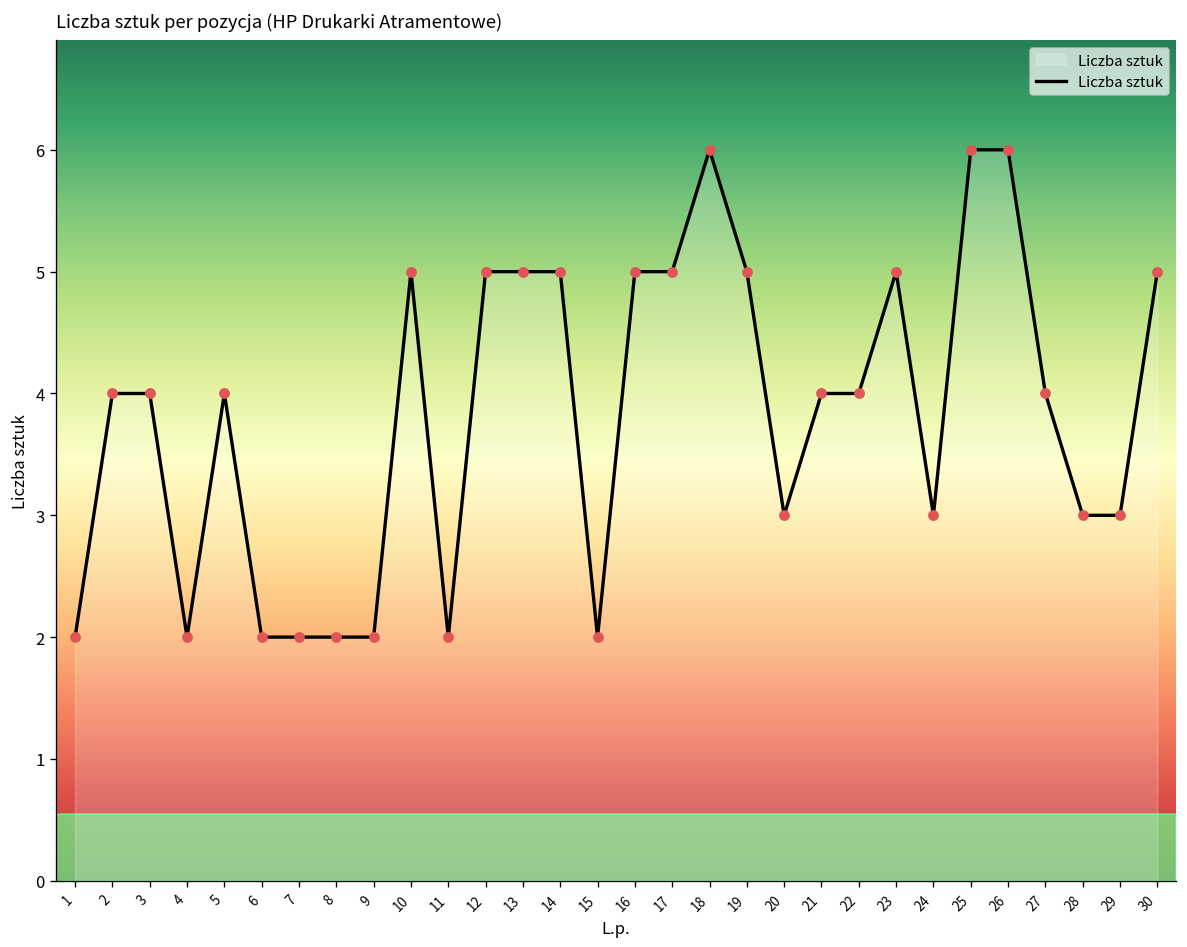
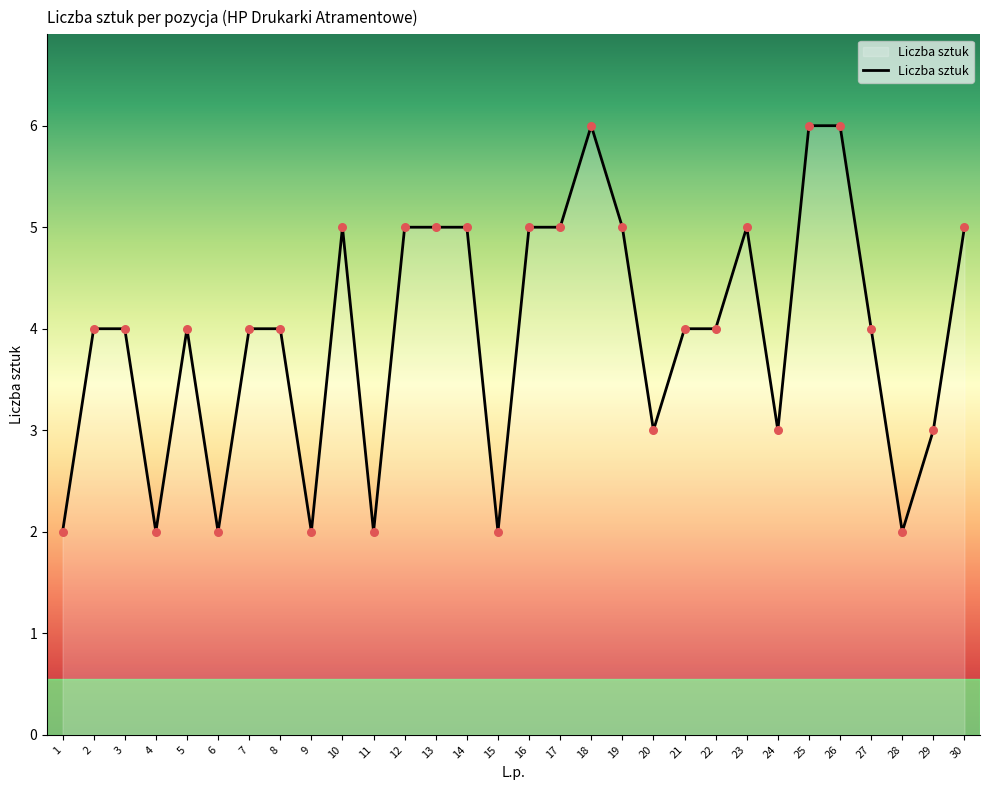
7: 2 -> 4
8: 2 -> 4
28: 3 -> 2
